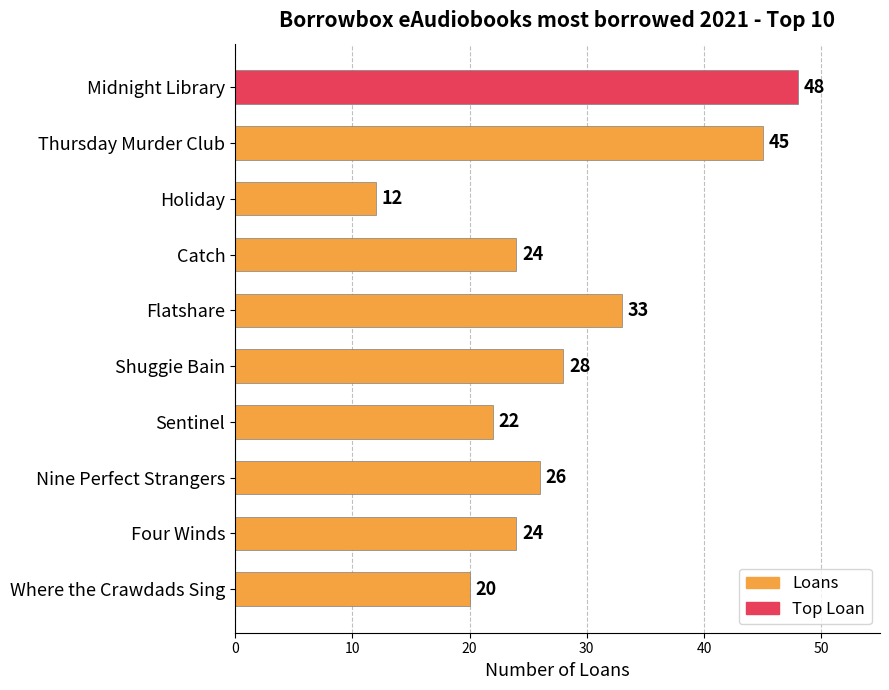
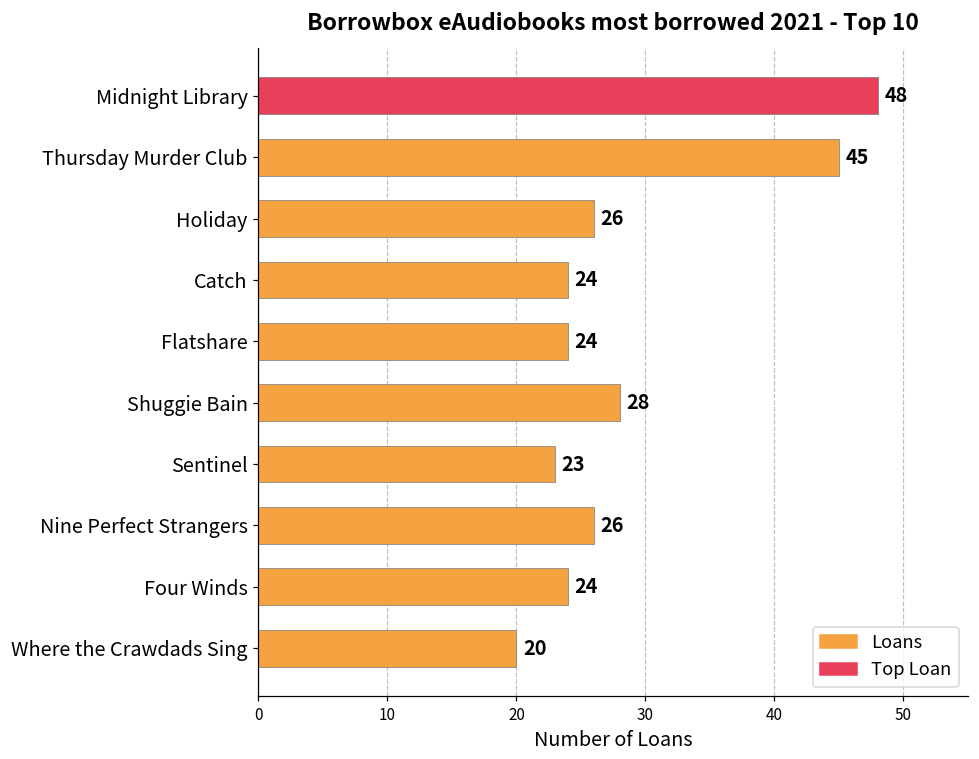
Holiday: 12 -> 26
Flatshare: 33 -> 24
Sentinel: 22 -> 23
